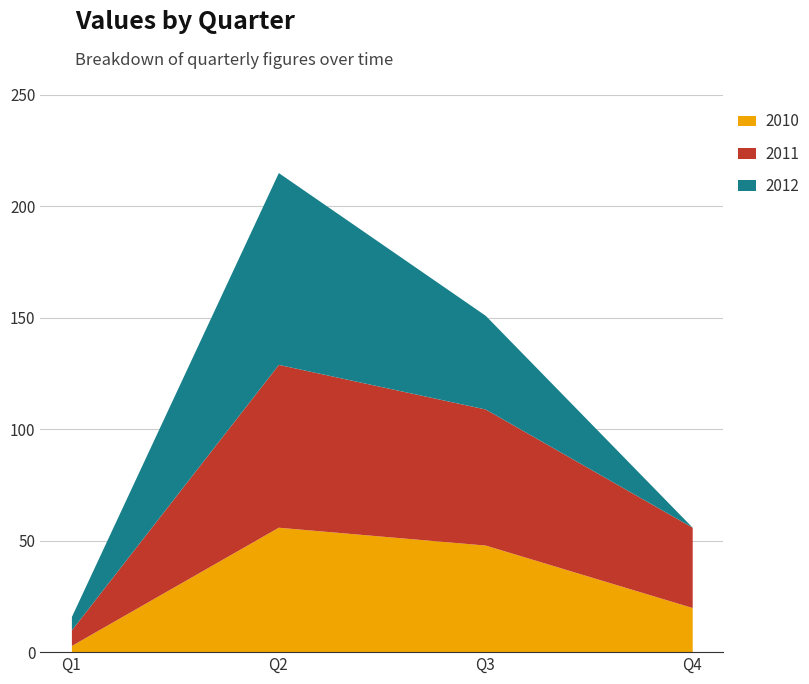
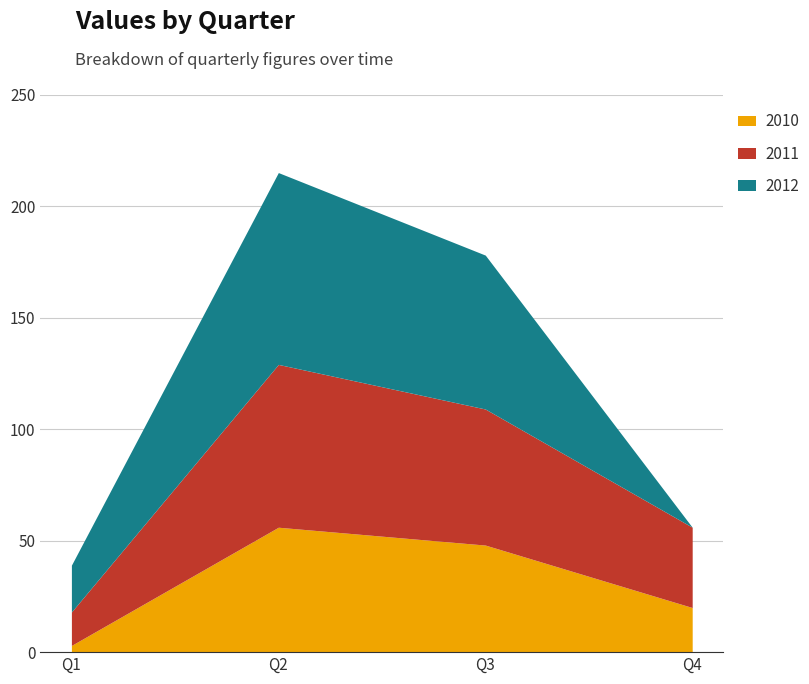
2011, Q1: 7 -> 15
2012, Q1: 6 -> 21
2012, Q3: 42 -> 69
